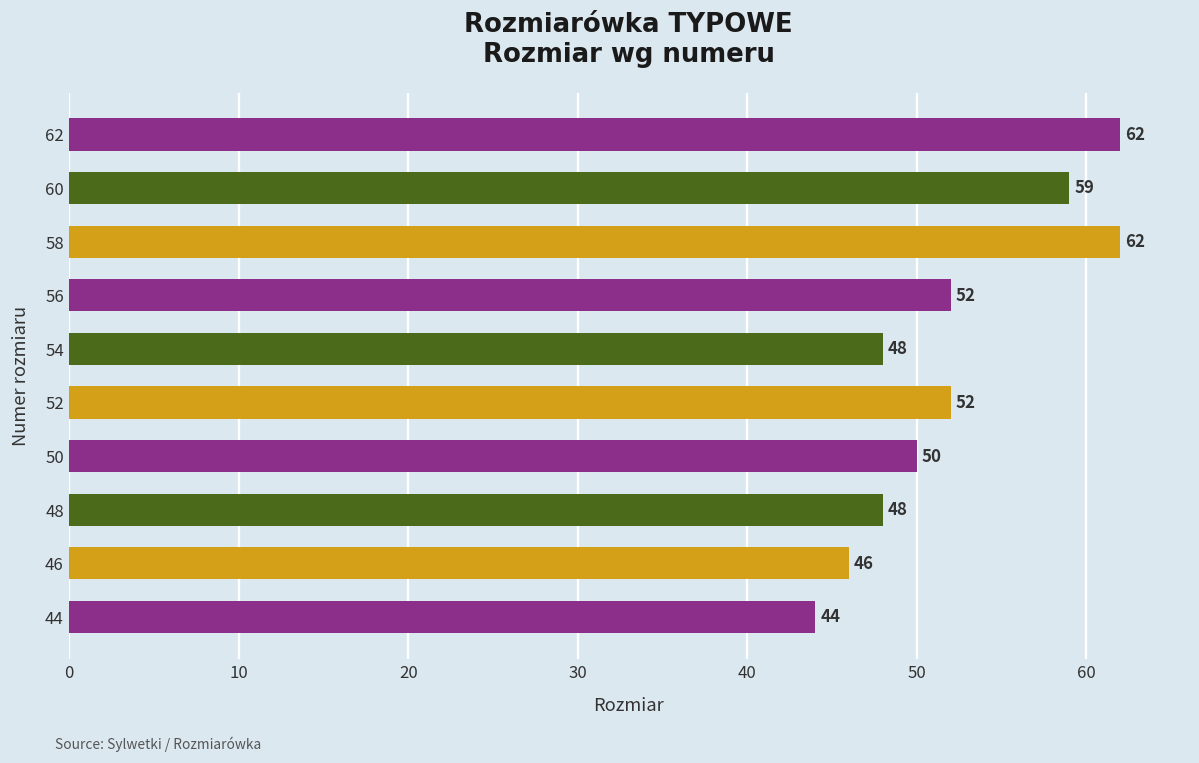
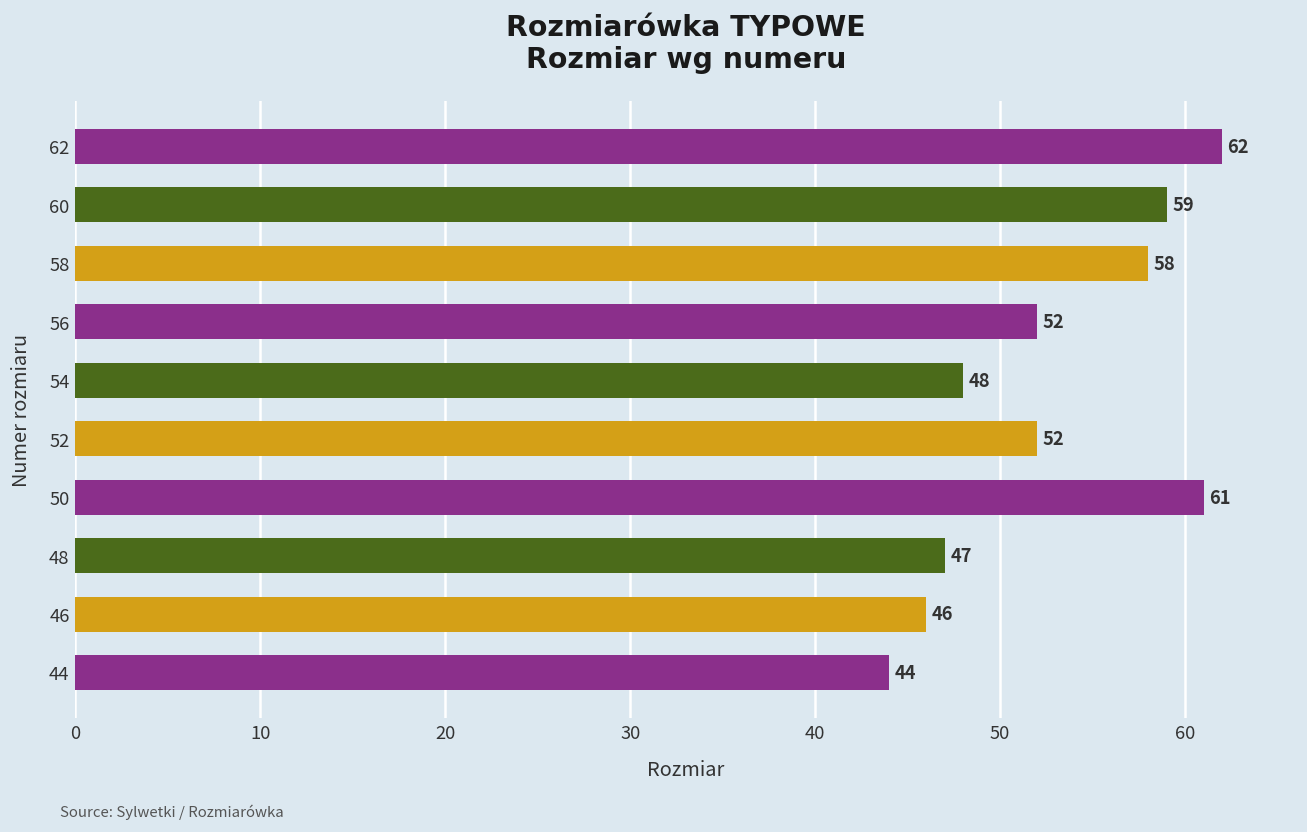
58: 62 -> 58
50: 50 -> 61
48: 48 -> 47
